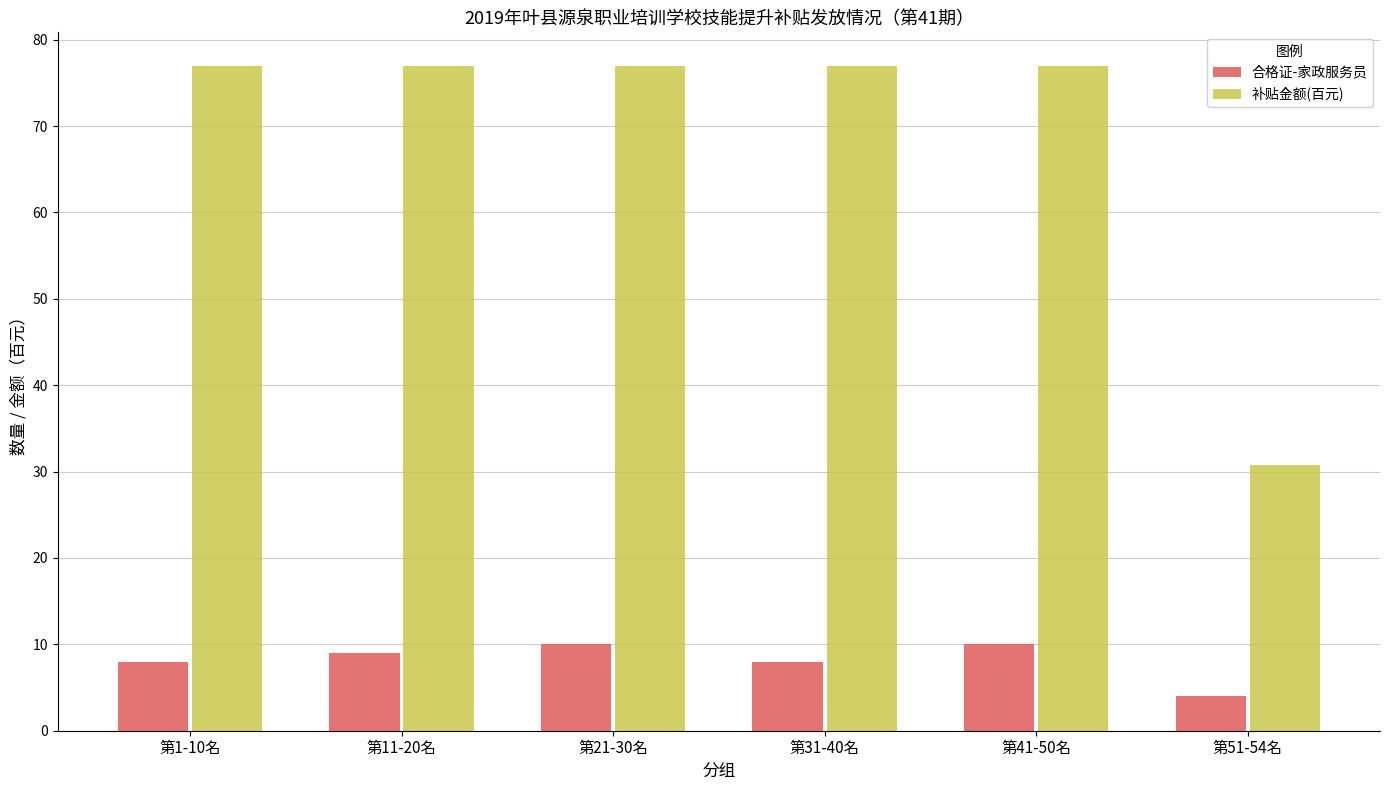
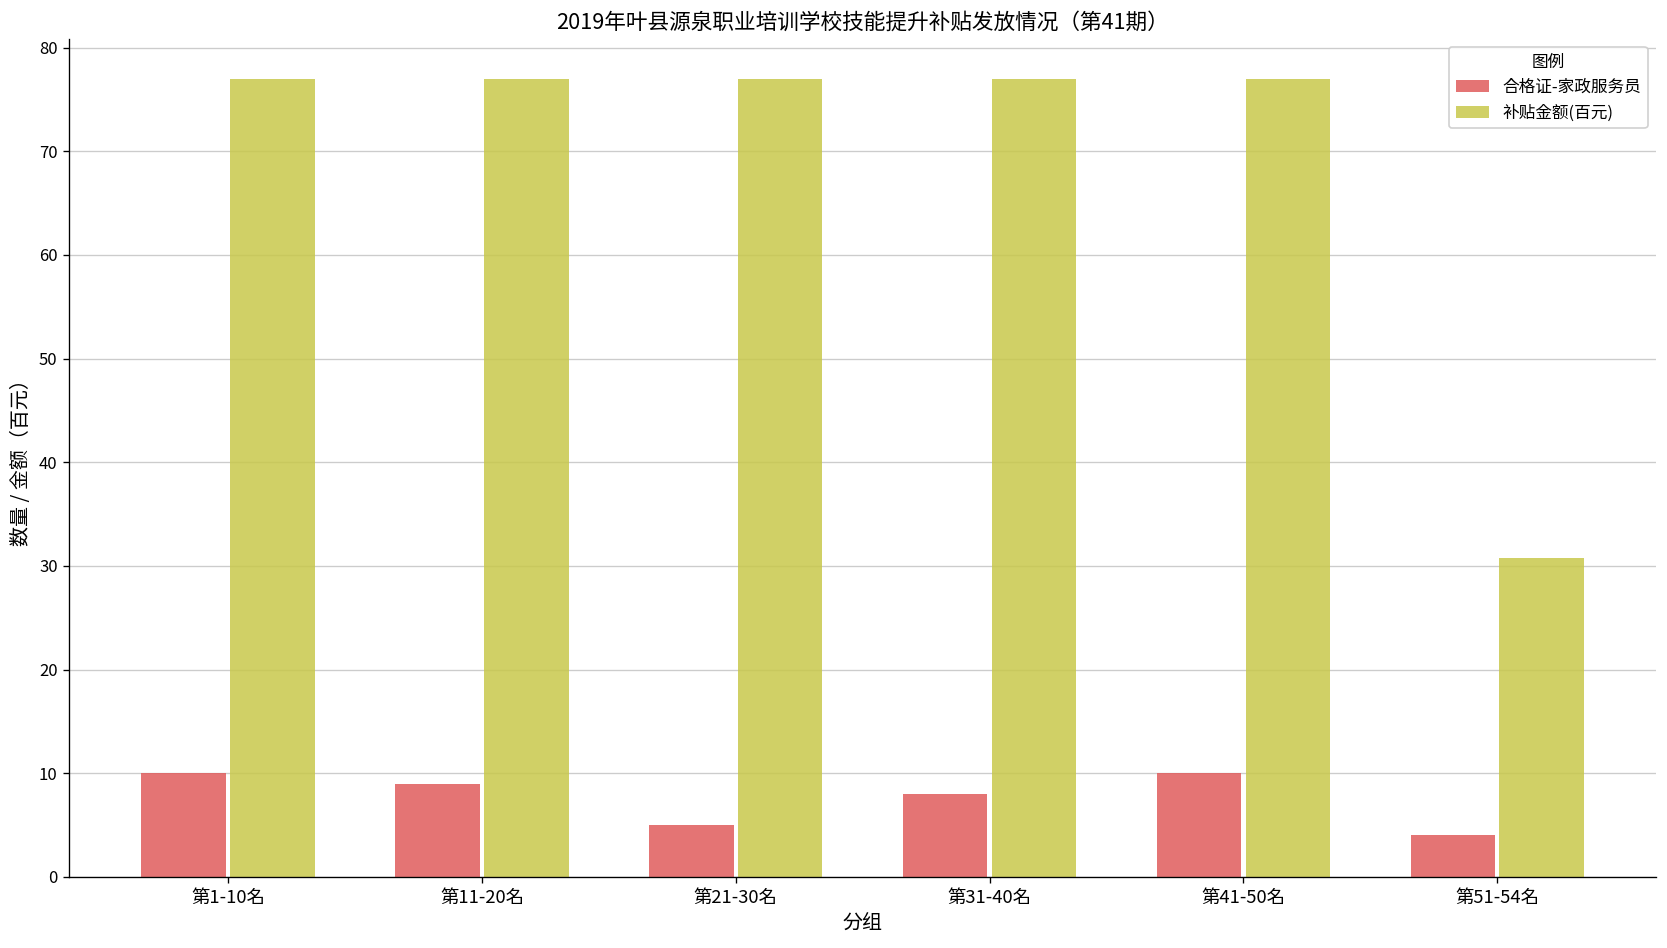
合格证-家政服务员, 第1-10名: 8 -> 10
合格证-家政服务员, 第21-30名: 10 -> 5
